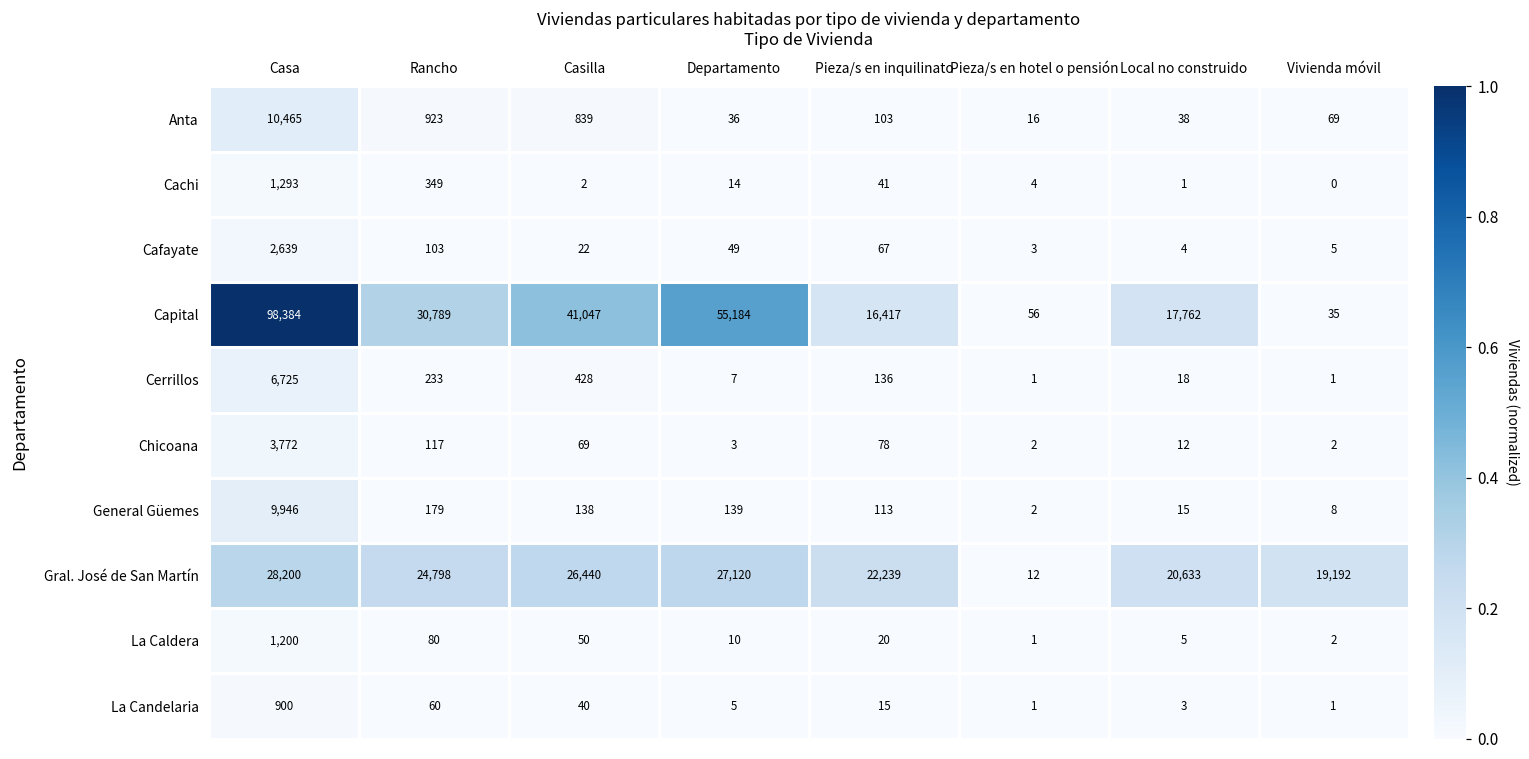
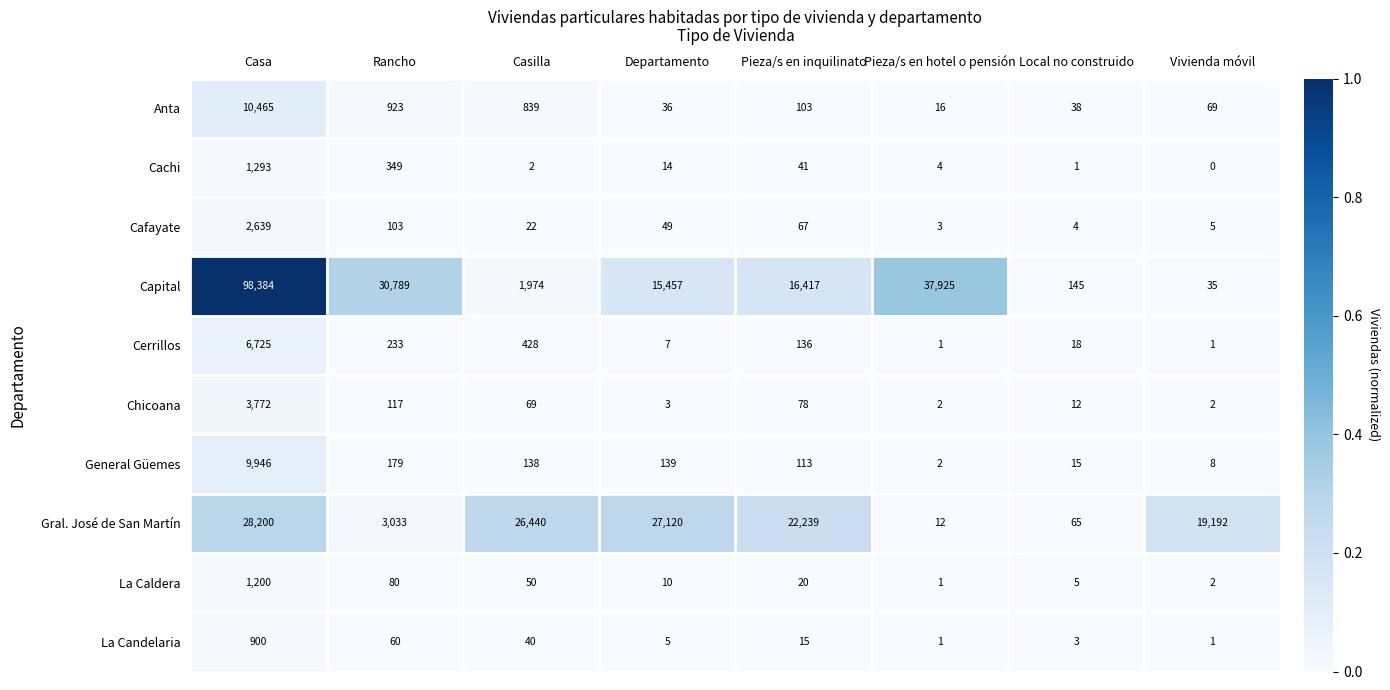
Capital, Casilla: 41,047 -> 1,974
Capital, Departamento: 55,184 -> 15,457
Capital, Pieza/s en hotel o pensión: 56 -> 37,925
Capital, Local no construido: 17,762 -> 145
Gral. José de San Martín, Rancho: 24,798 -> 3,033
Gral. José de San Martín, Local no construido: 20,633 -> 65
